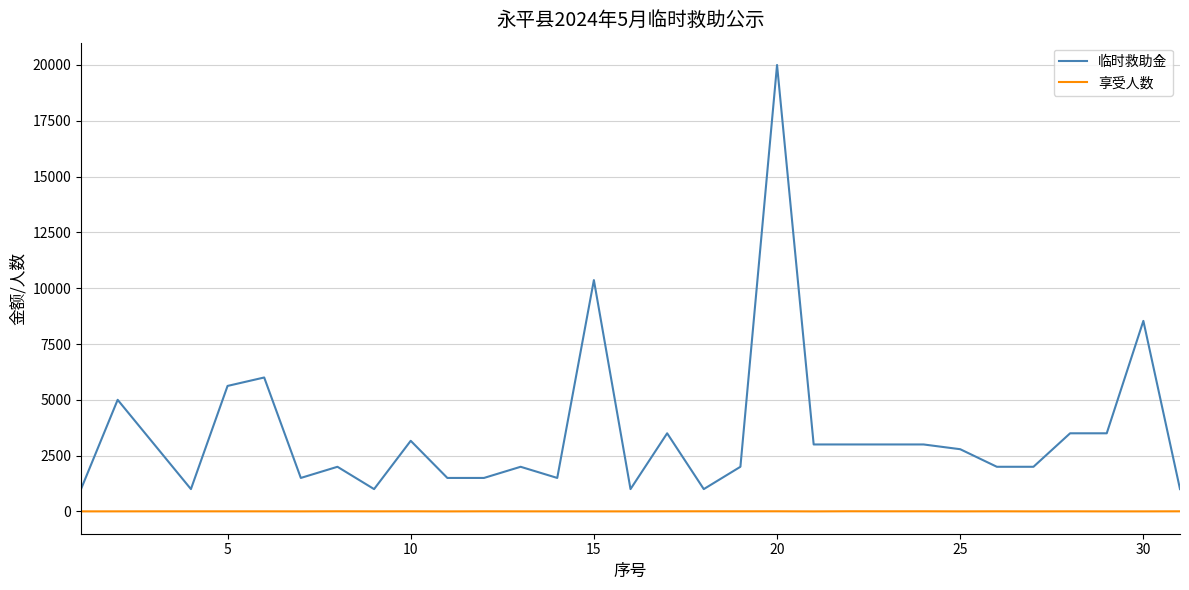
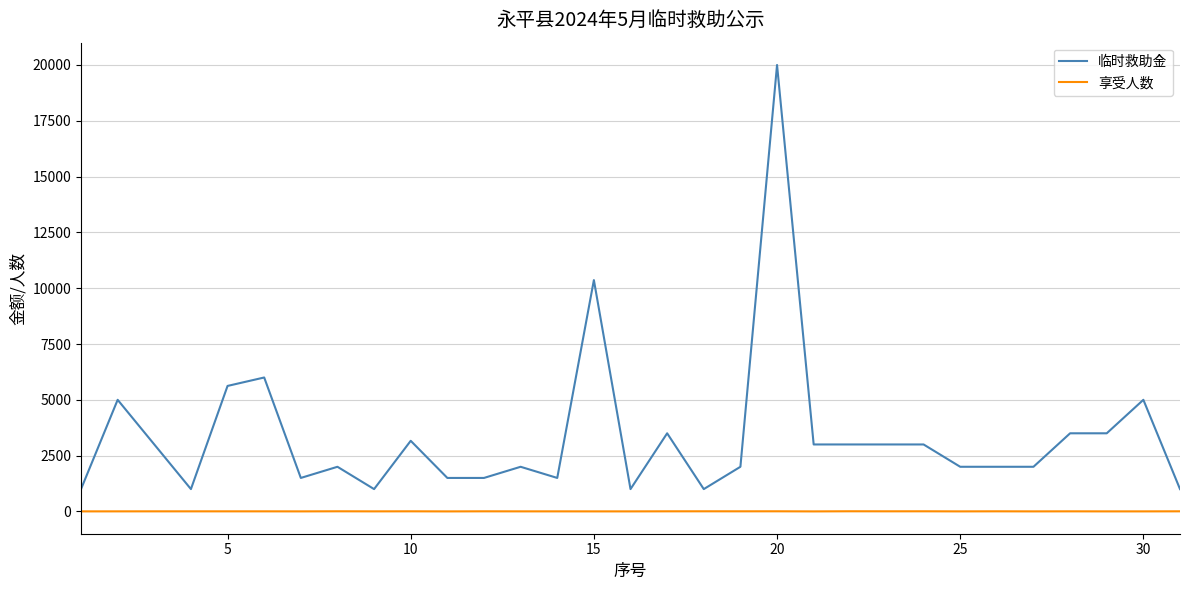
临时救助金, 25: 2800 -> 2000
临时救助金, 30: 8500 -> 5000
